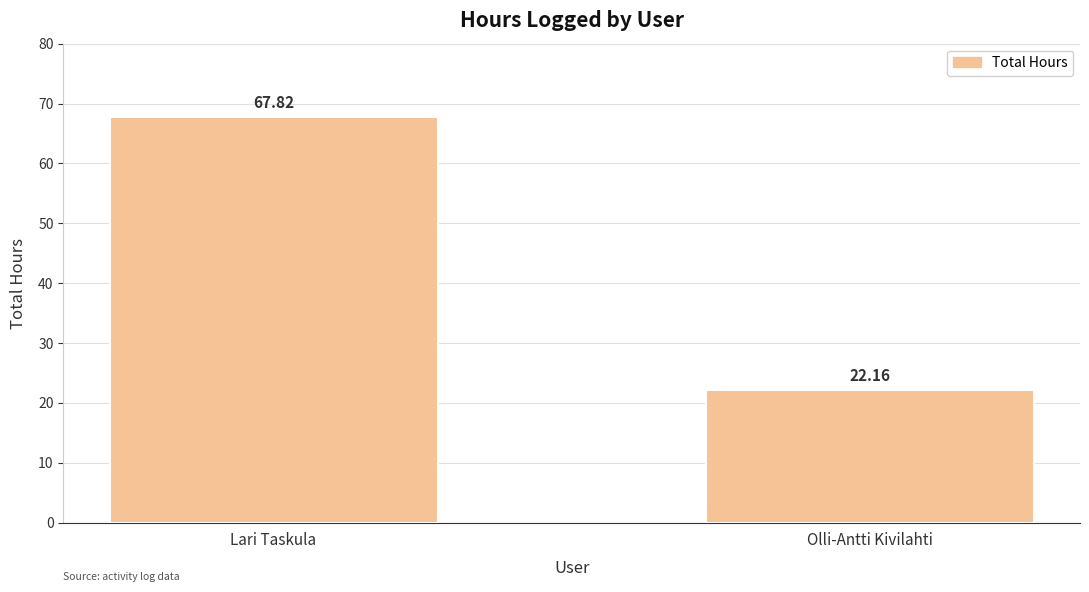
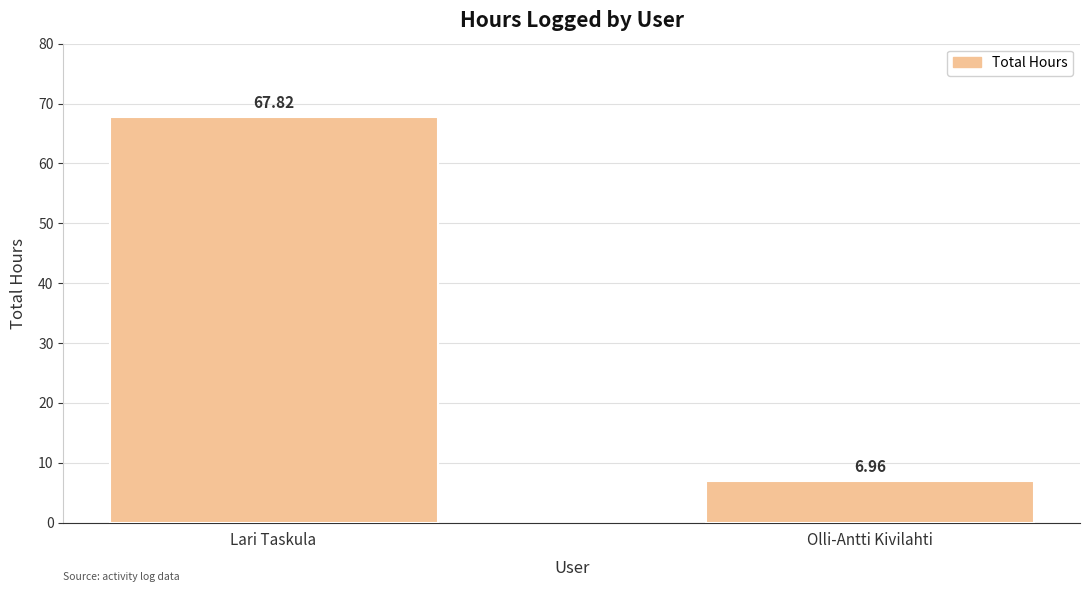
Olli-Antti Kivilahti: 22.16 -> 6.96
